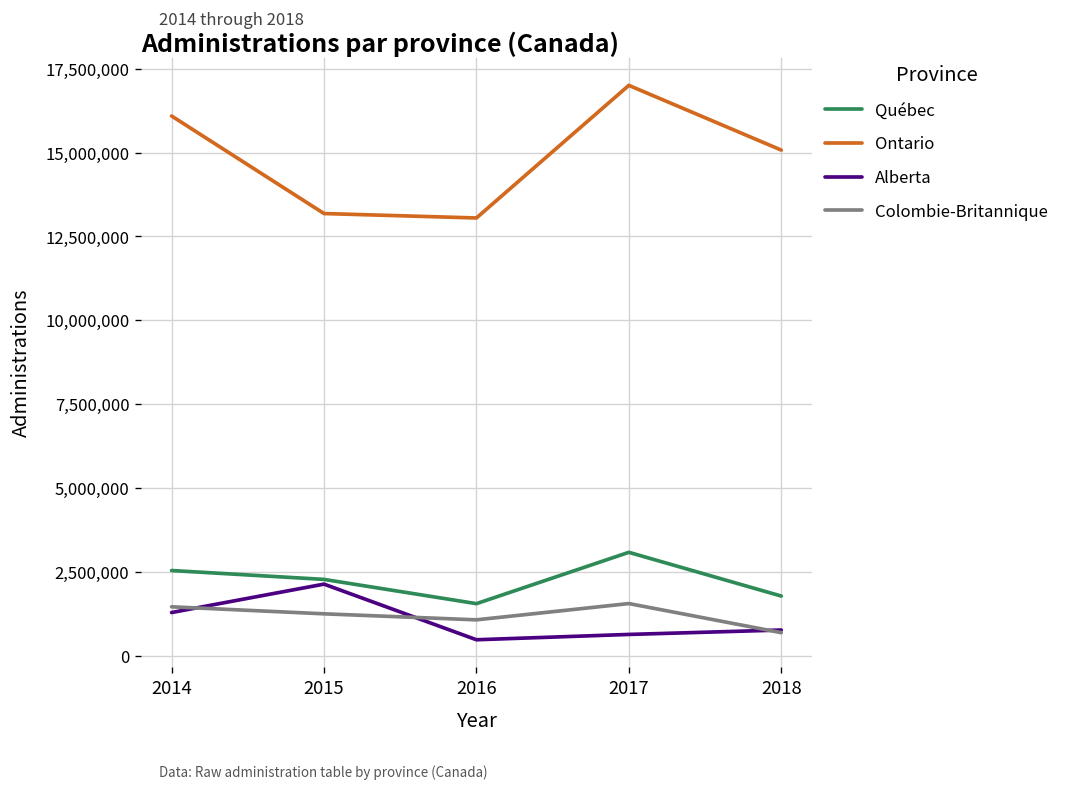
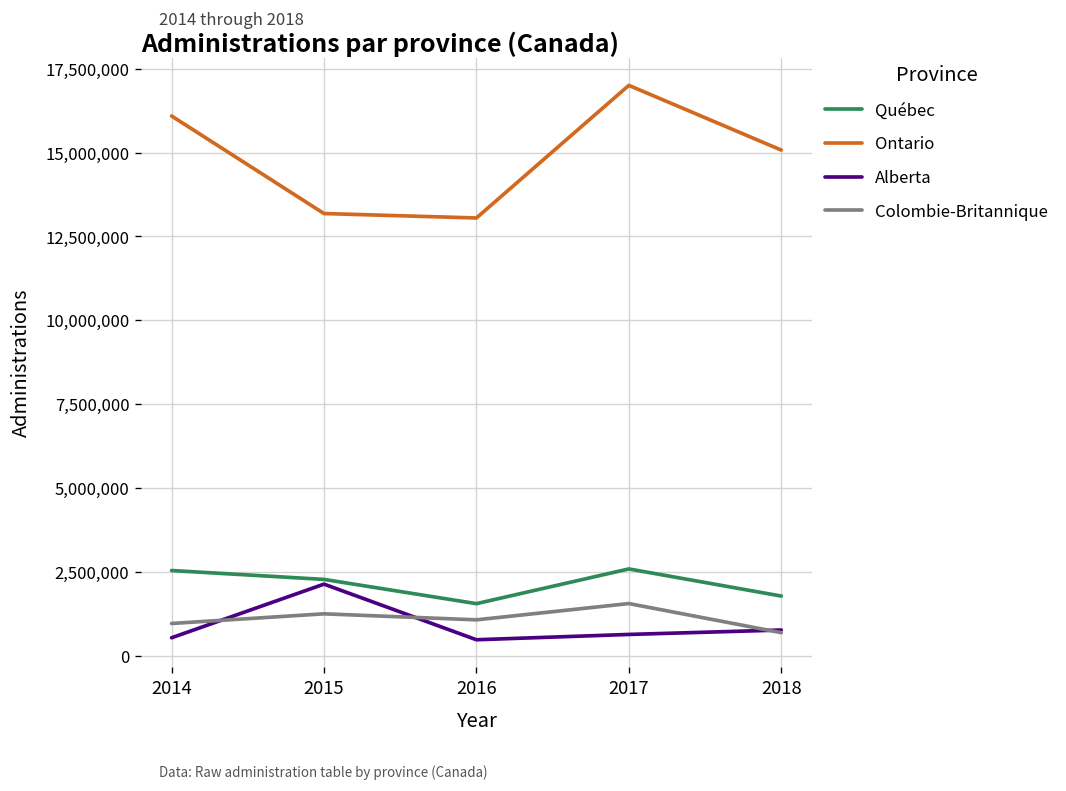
Alberta, 2014: 1,300,000 -> 500,000
Colombie-Britannique, 2014: 1,500,000 -> 1,000,000
Québec, 2017: 3,100,000 -> 2,600,000
